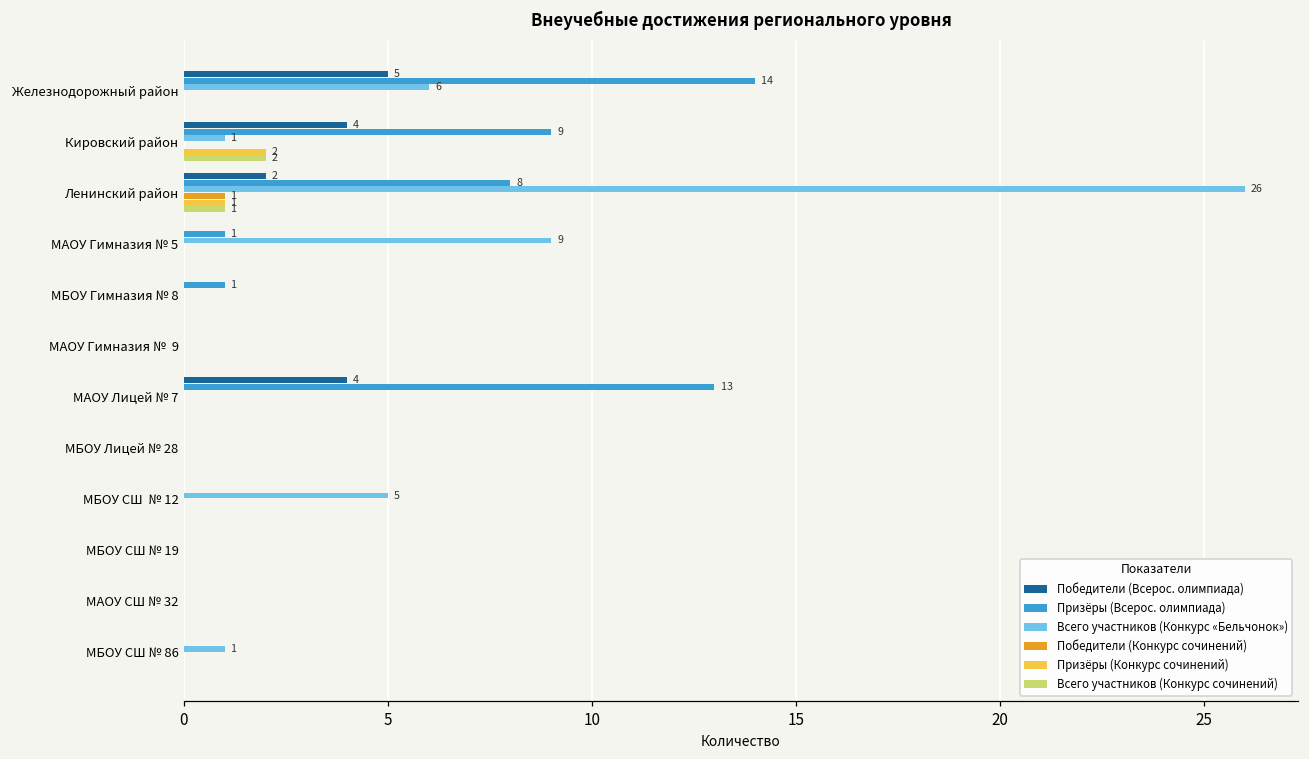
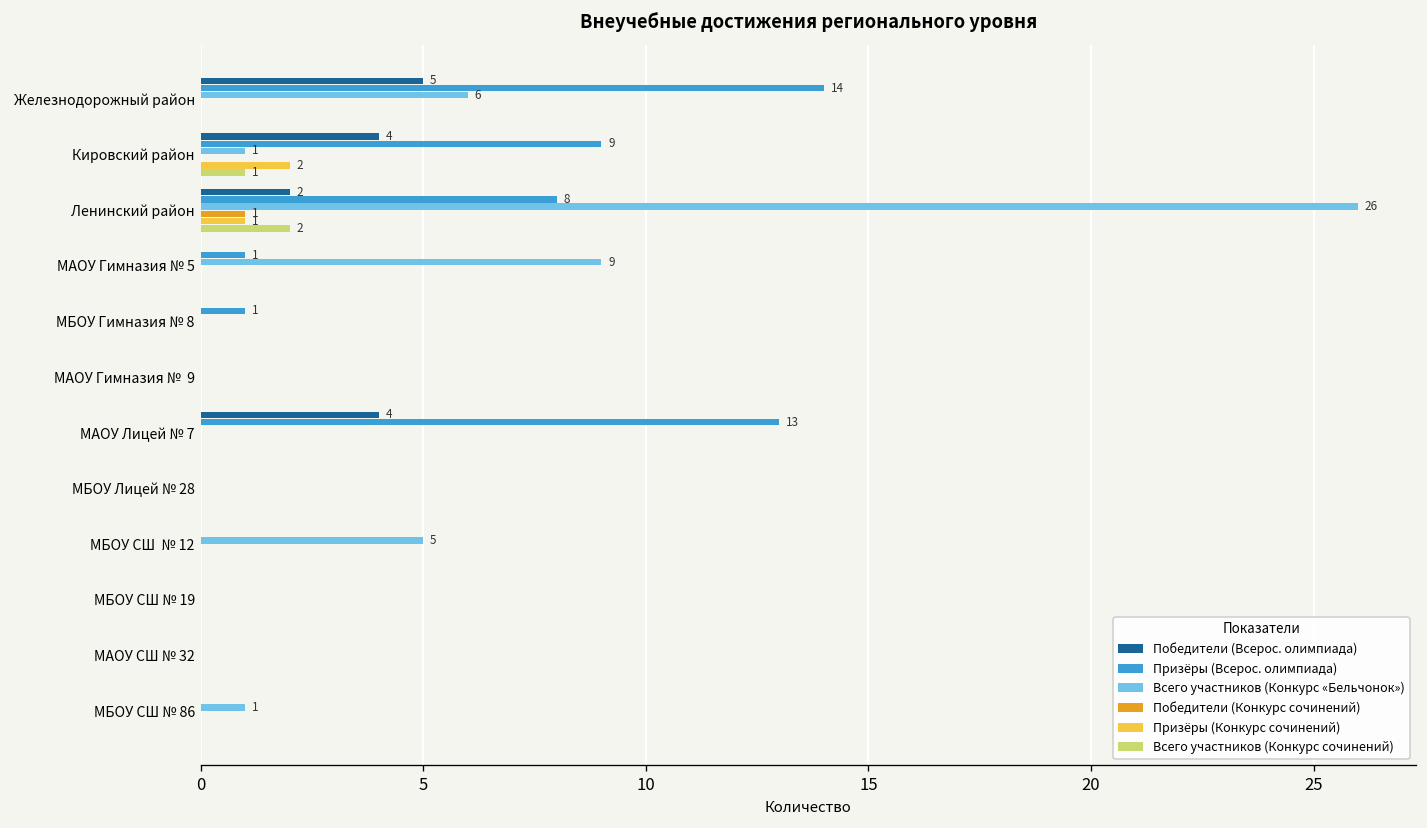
Всего участников (Конкурс сочинений), Кировский район: 2 -> 1
Всего участников (Конкурс сочинений), Ленинский район: 1 -> 2
